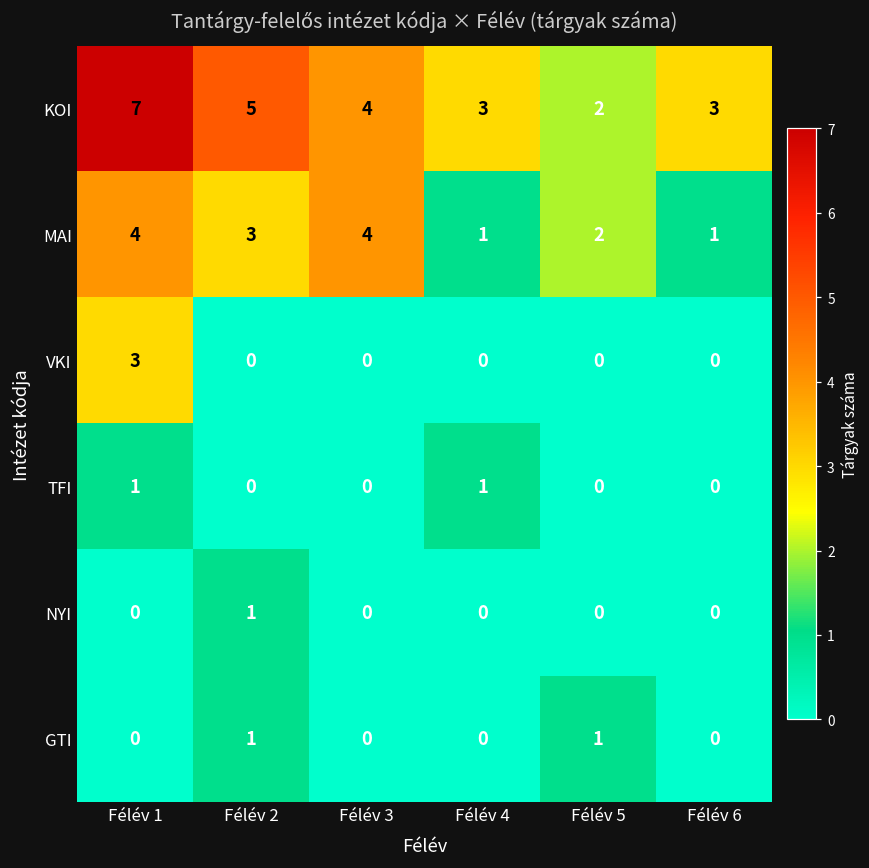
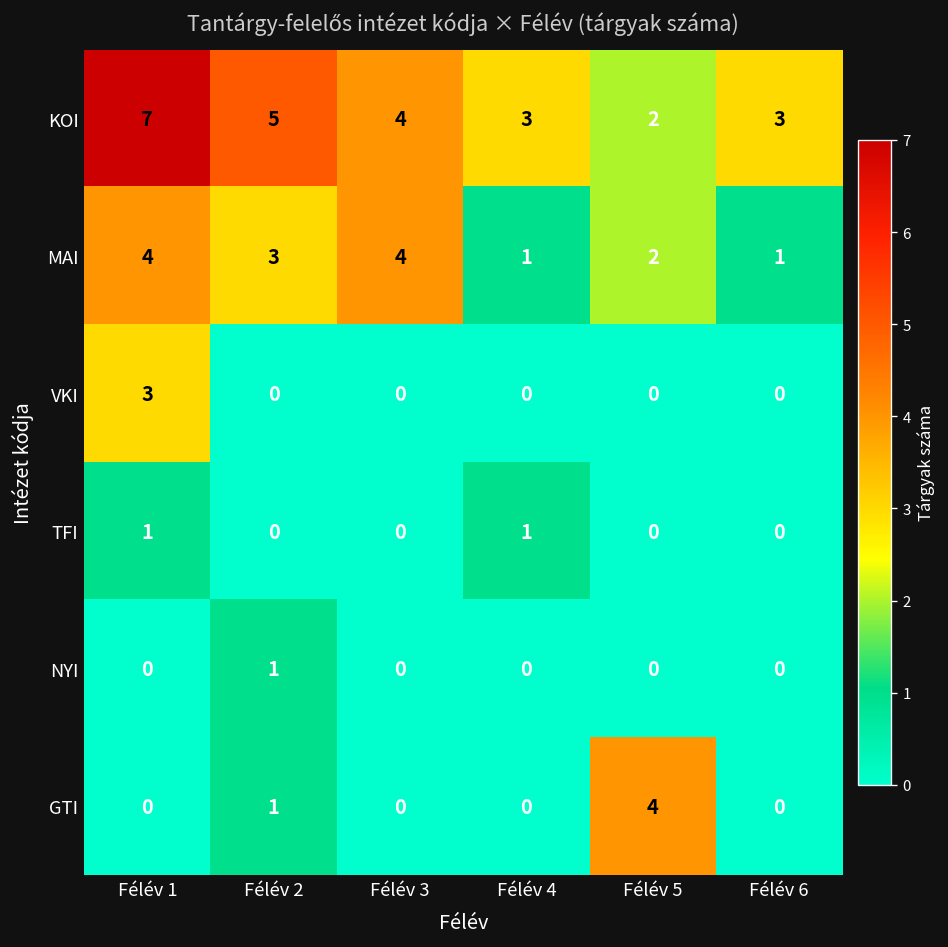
GTI, Félév 5: 1 -> 4
